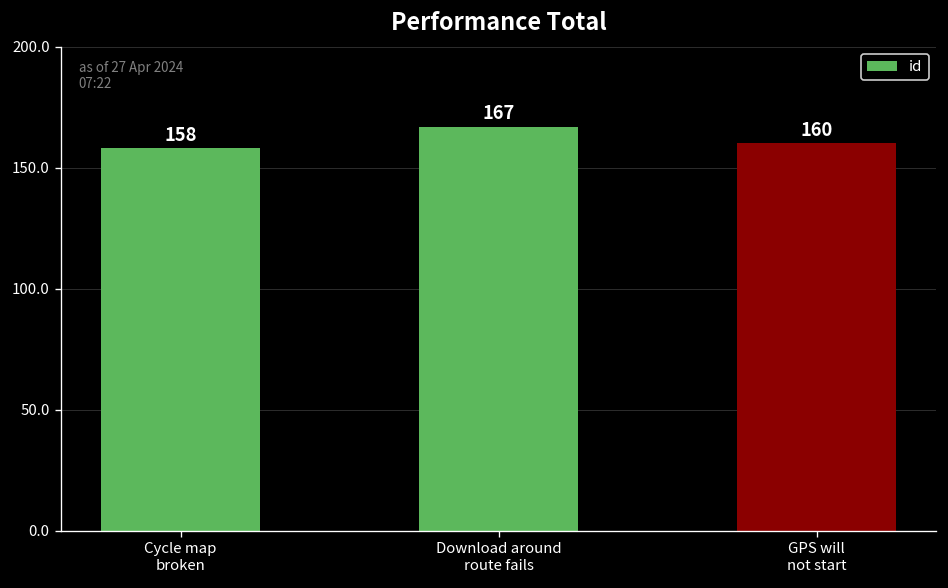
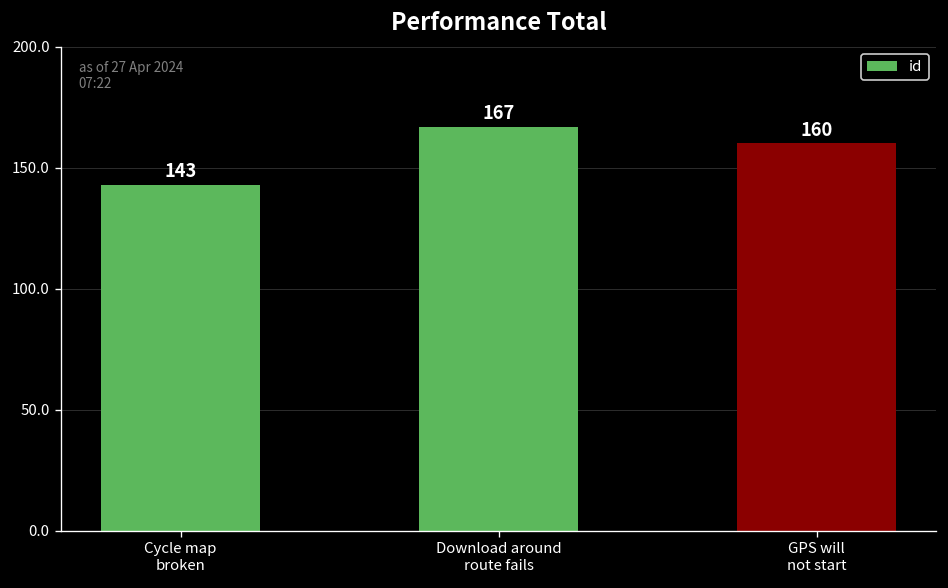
Cycle map broken: 158 -> 143
